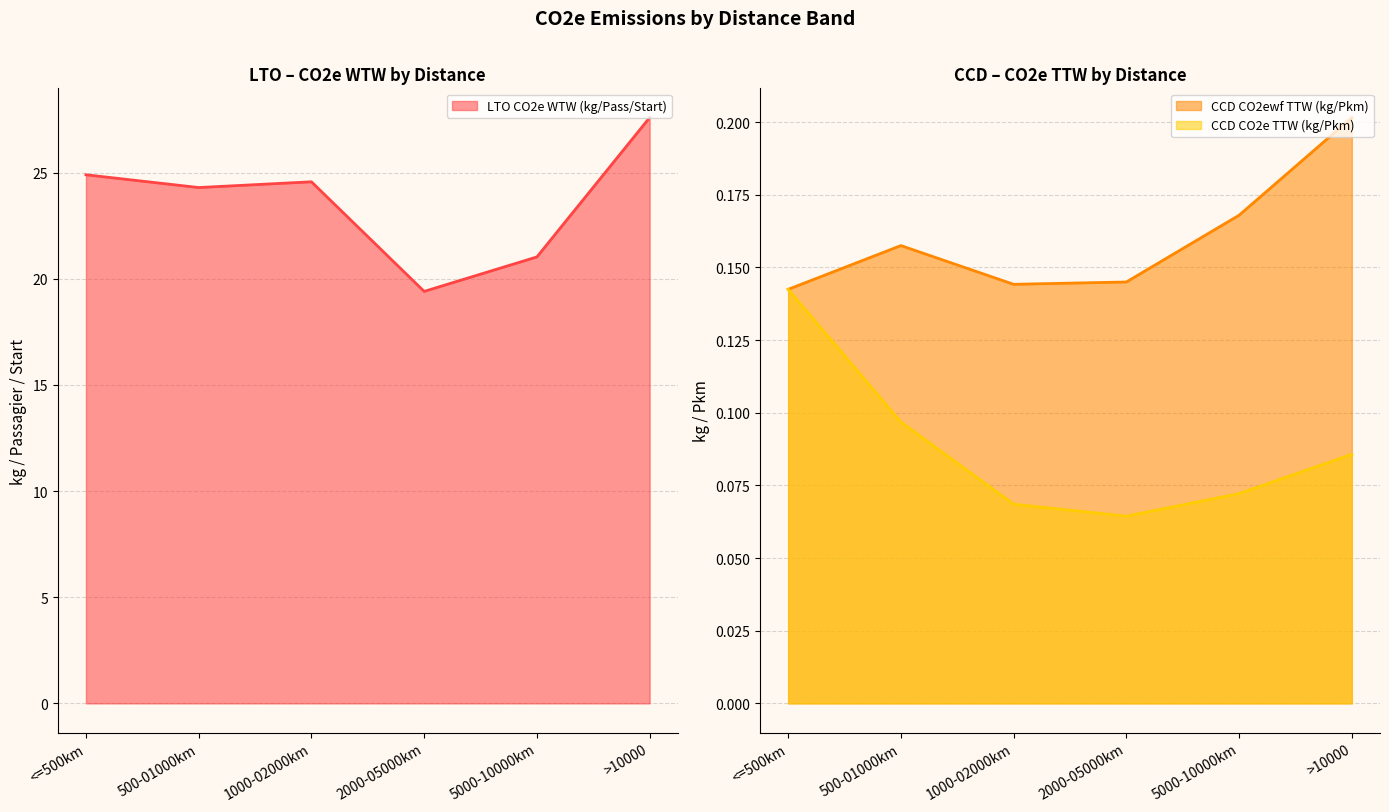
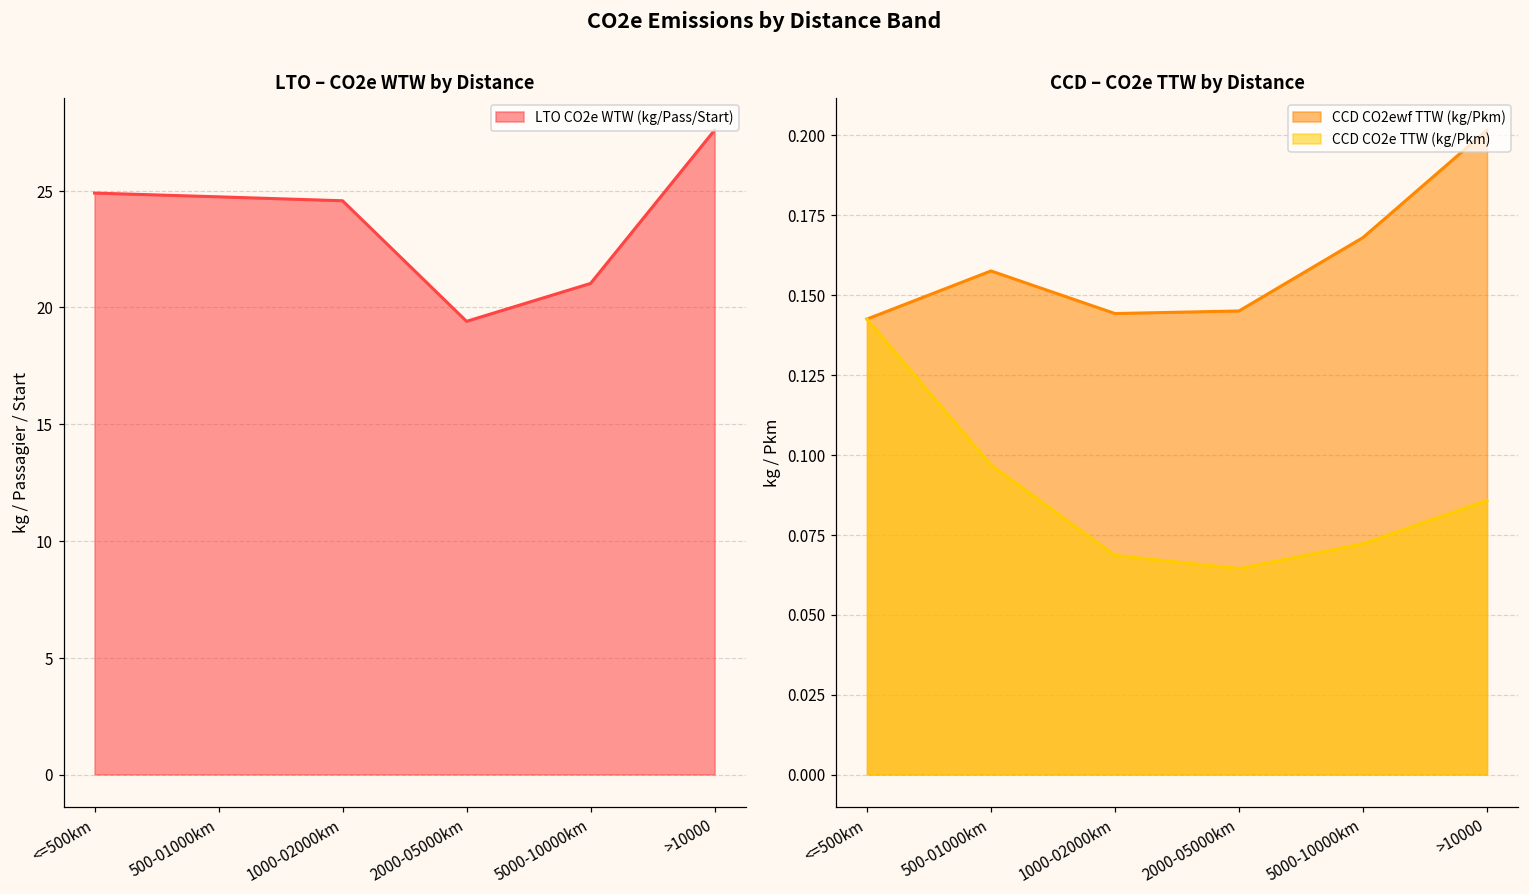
LTO – CO2e WTW by Distance, 500-01000km: 24.3 -> 24.7
